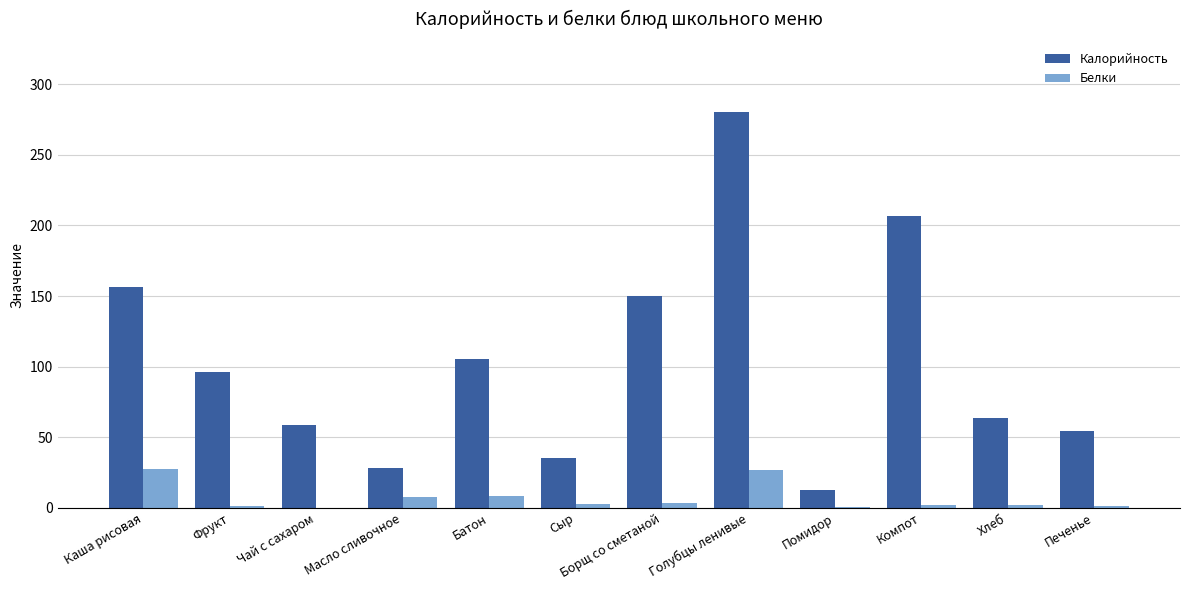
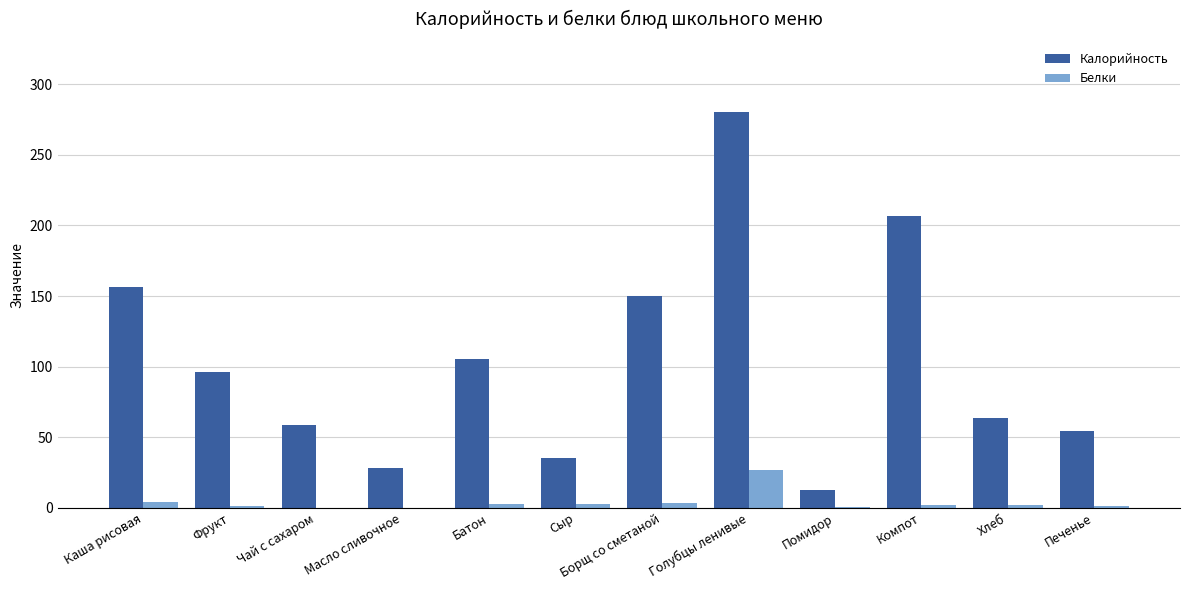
Белки, Каша рисовая: 28 -> 4
Белки, Масло сливочное: 8 -> 0
Белки, Батон: 9 -> 3
